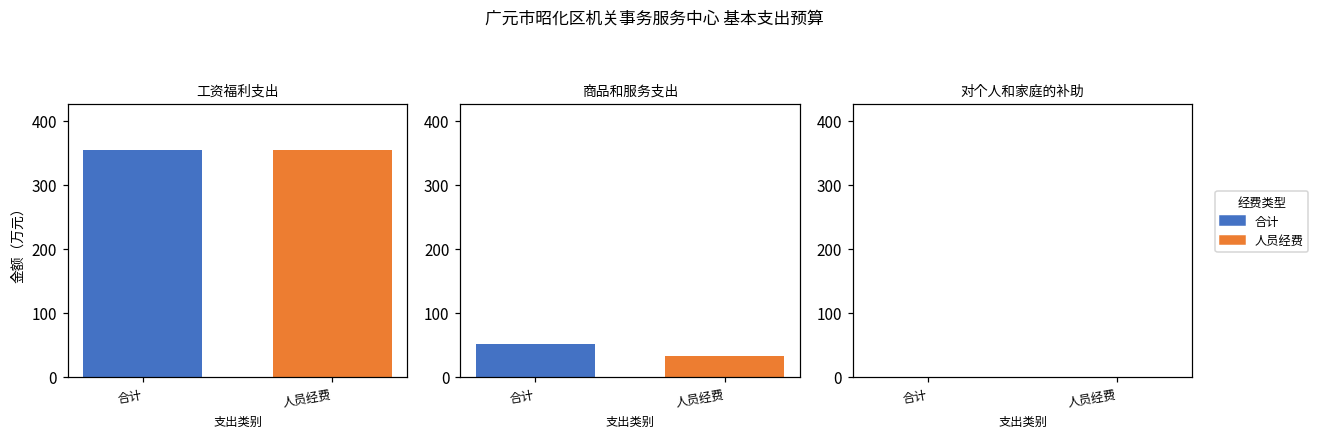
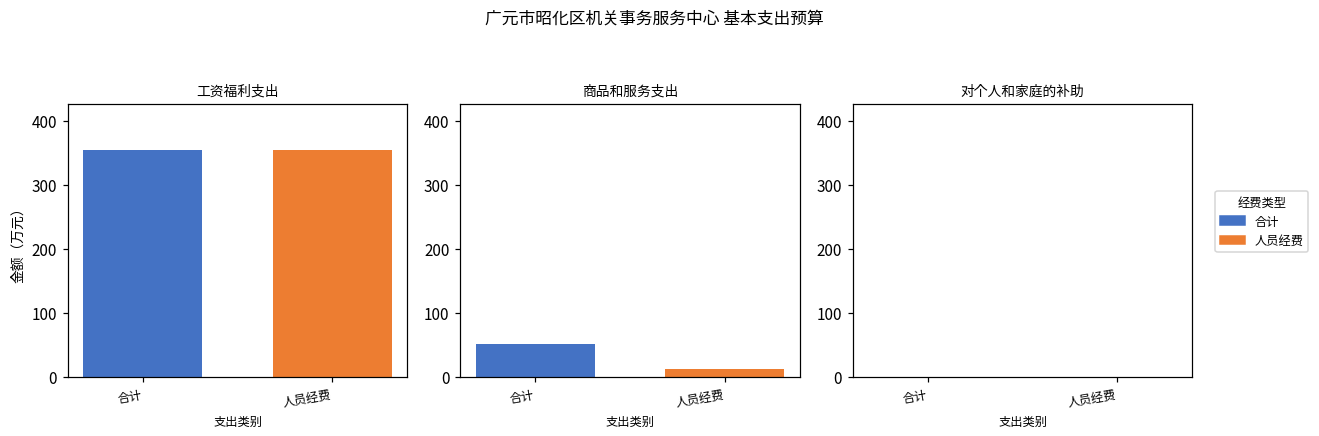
商品和服务支出, 人员经费: 30 -> 10
